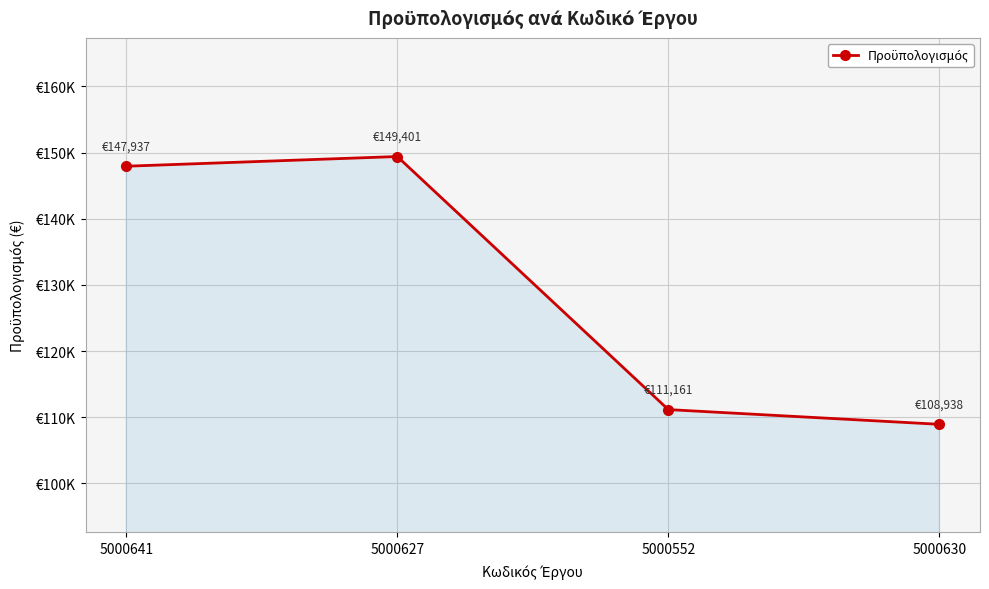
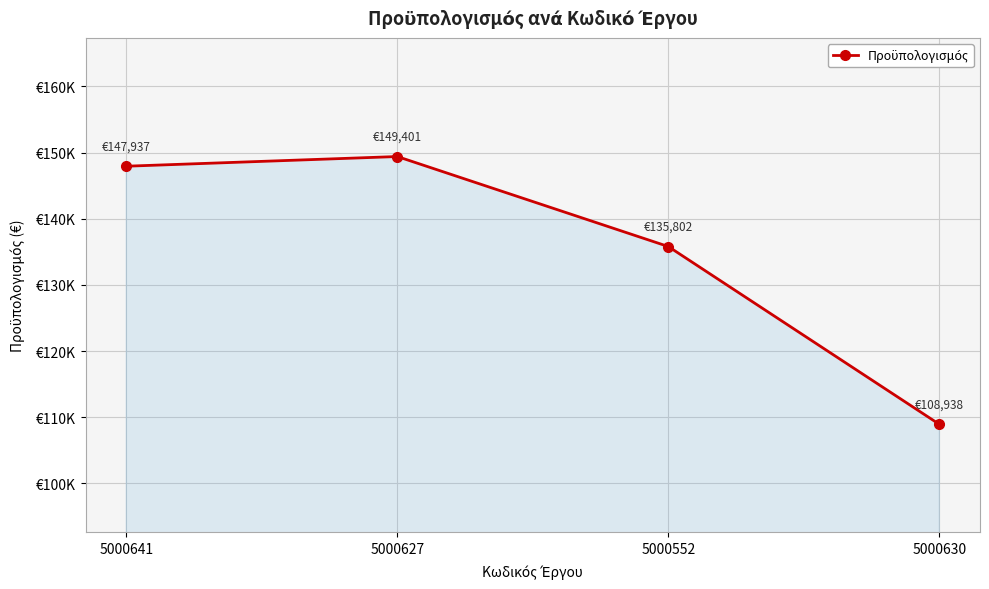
5000552: €111,161 -> €135,802
